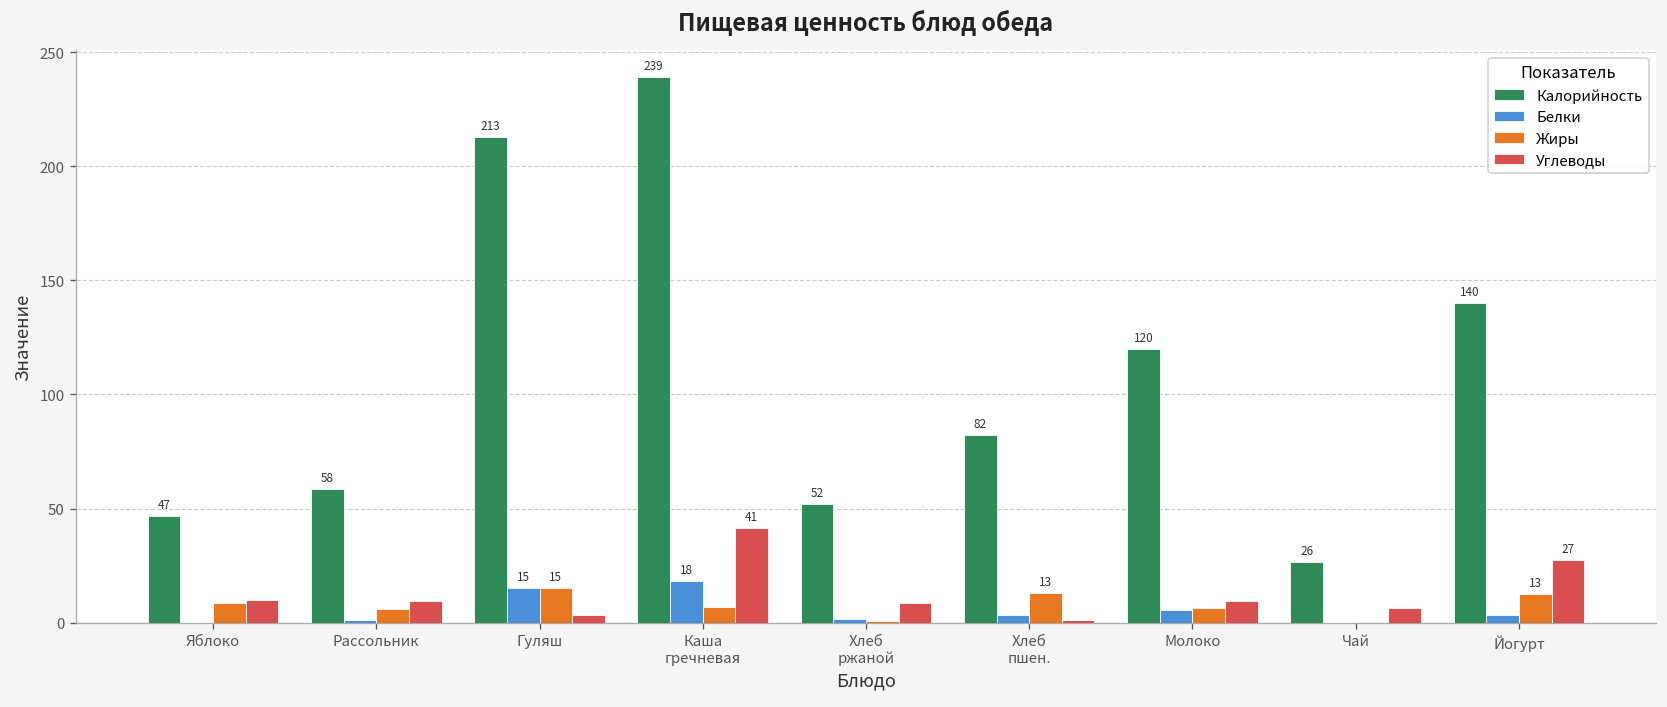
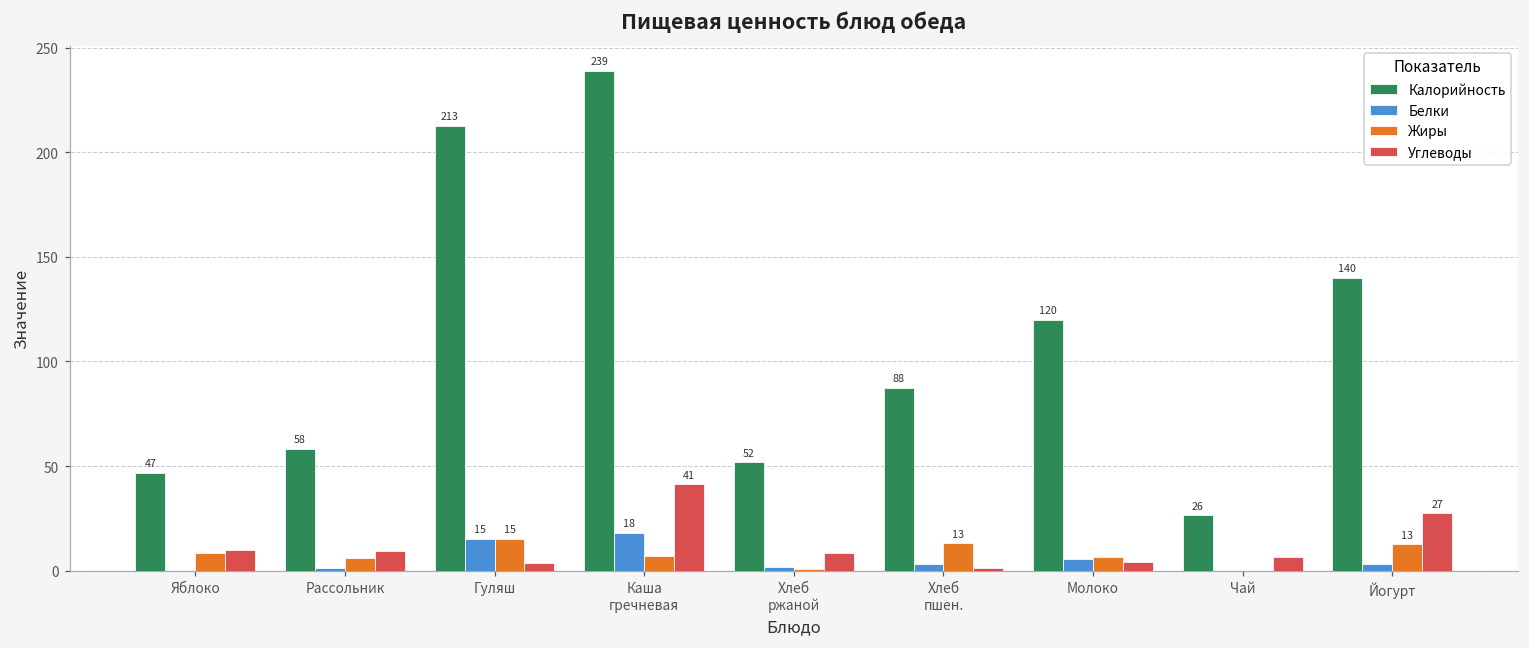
Калорийность, Хлеб пшен.: 82 -> 88
Углеводы, Молоко: 9 -> 4
